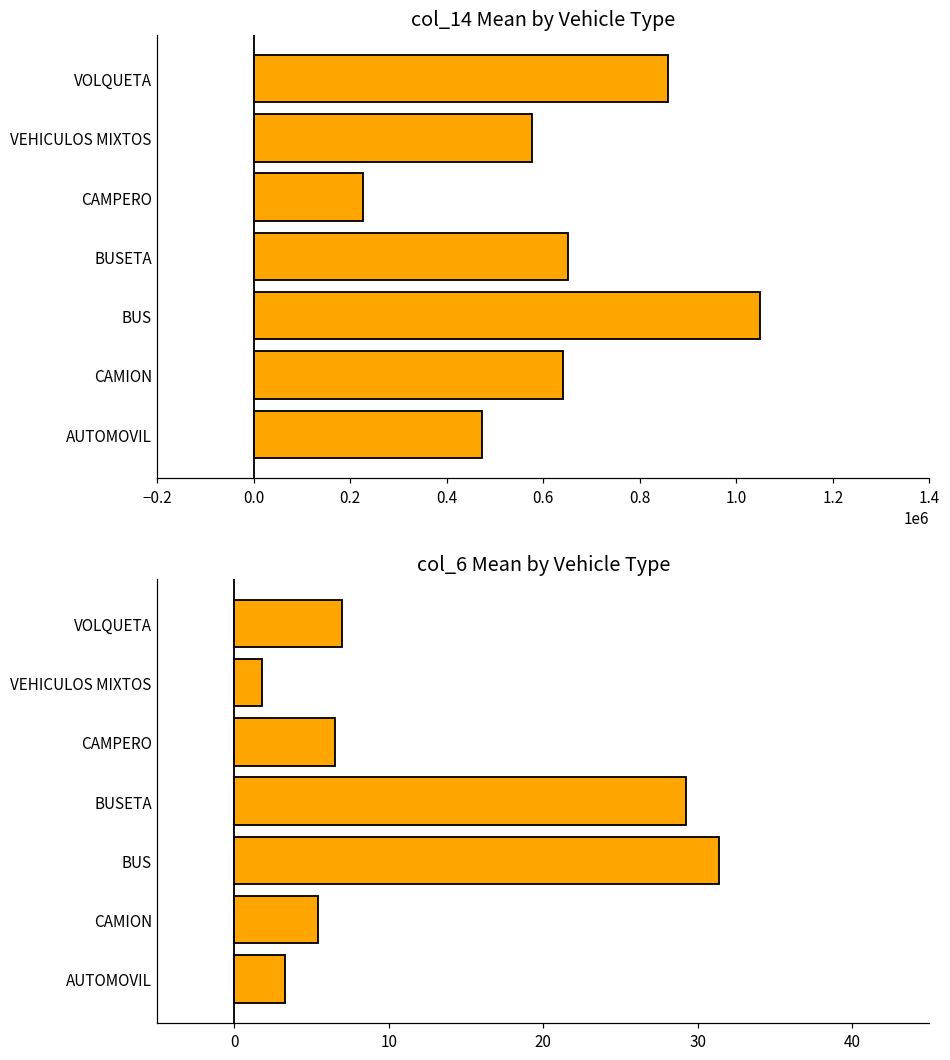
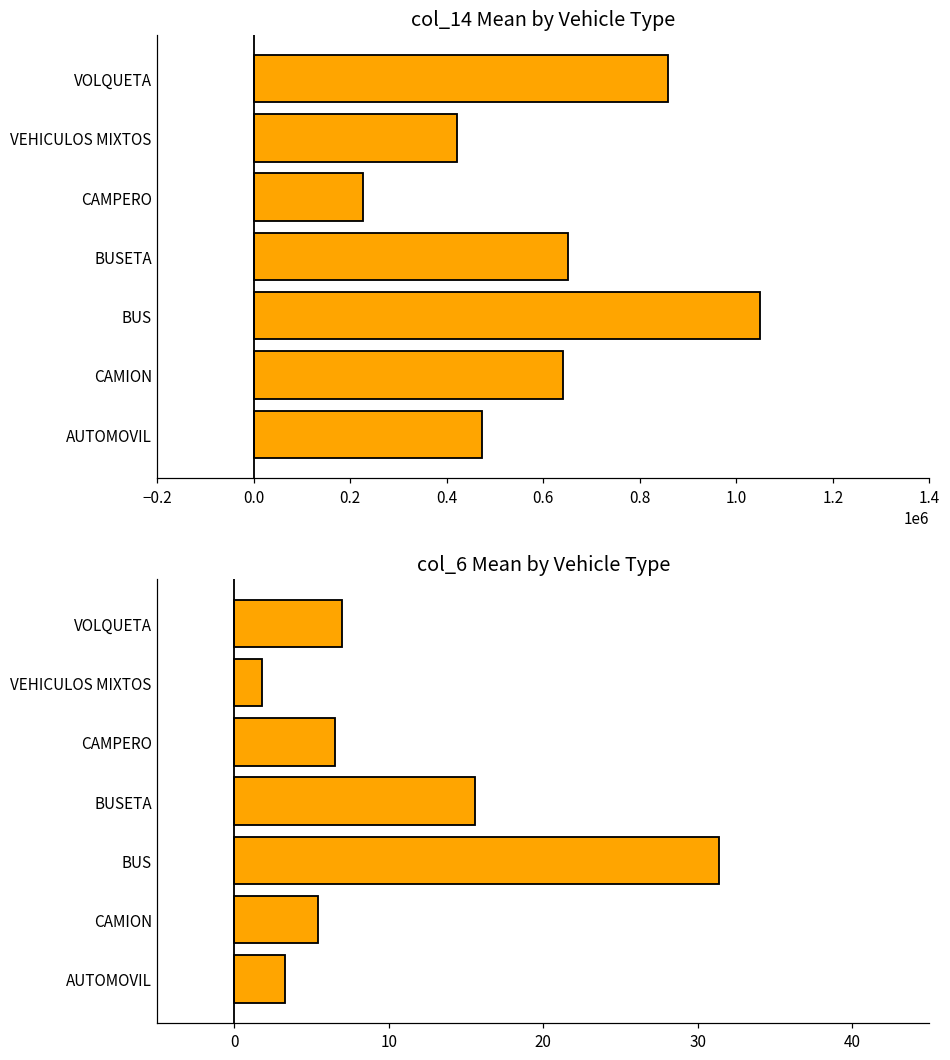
col_14 Mean by Vehicle Type, VEHICULOS MIXTOS: 580000 -> 420000
col_6 Mean by Vehicle Type, BUSETA: 29.3 -> 15.6
